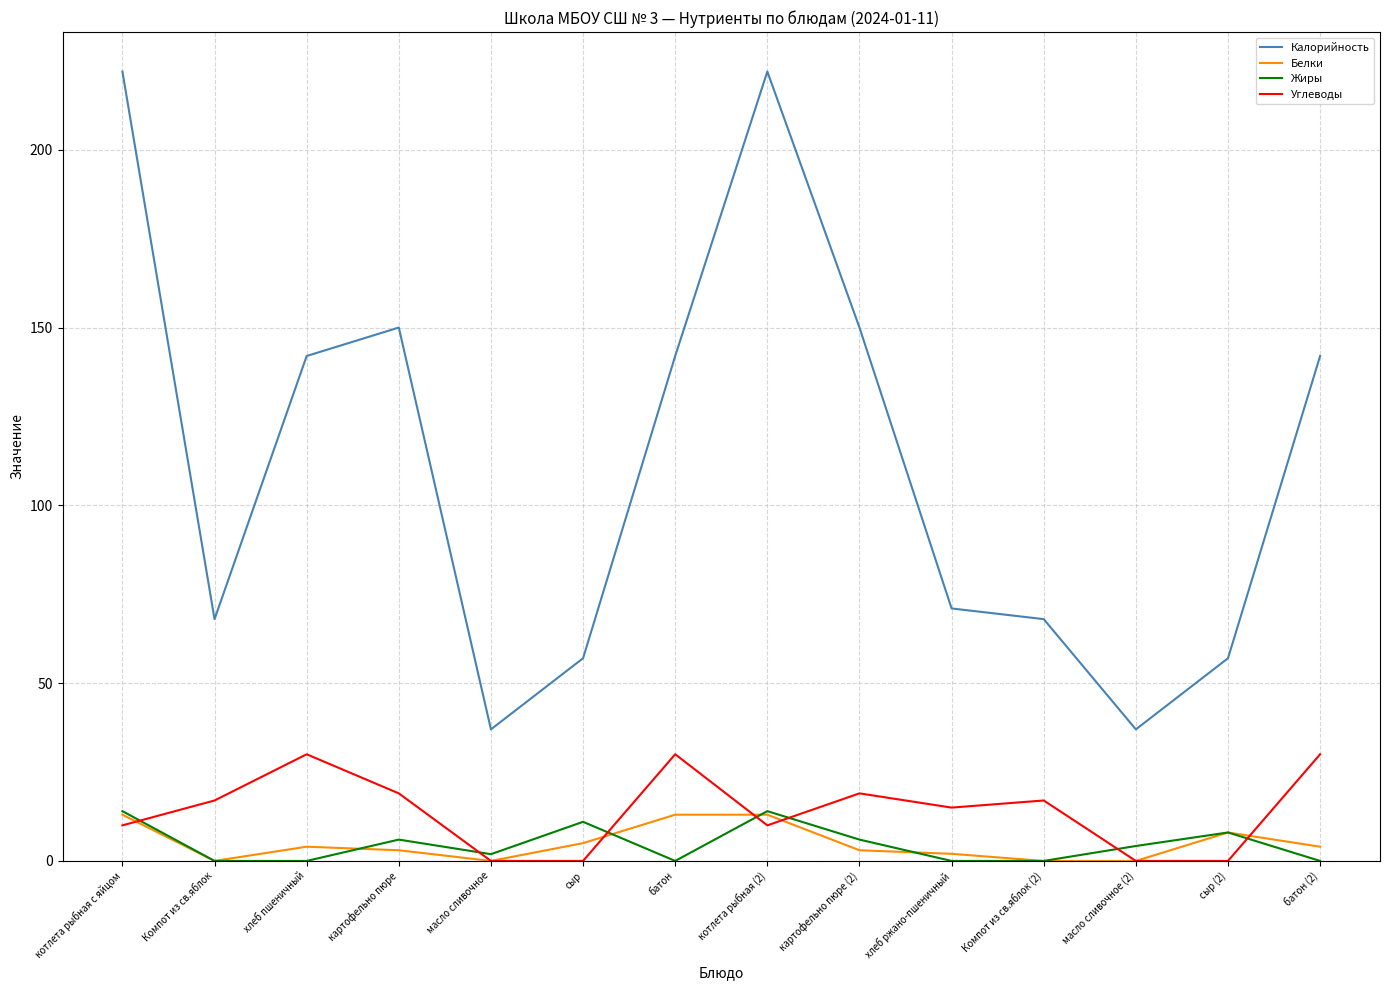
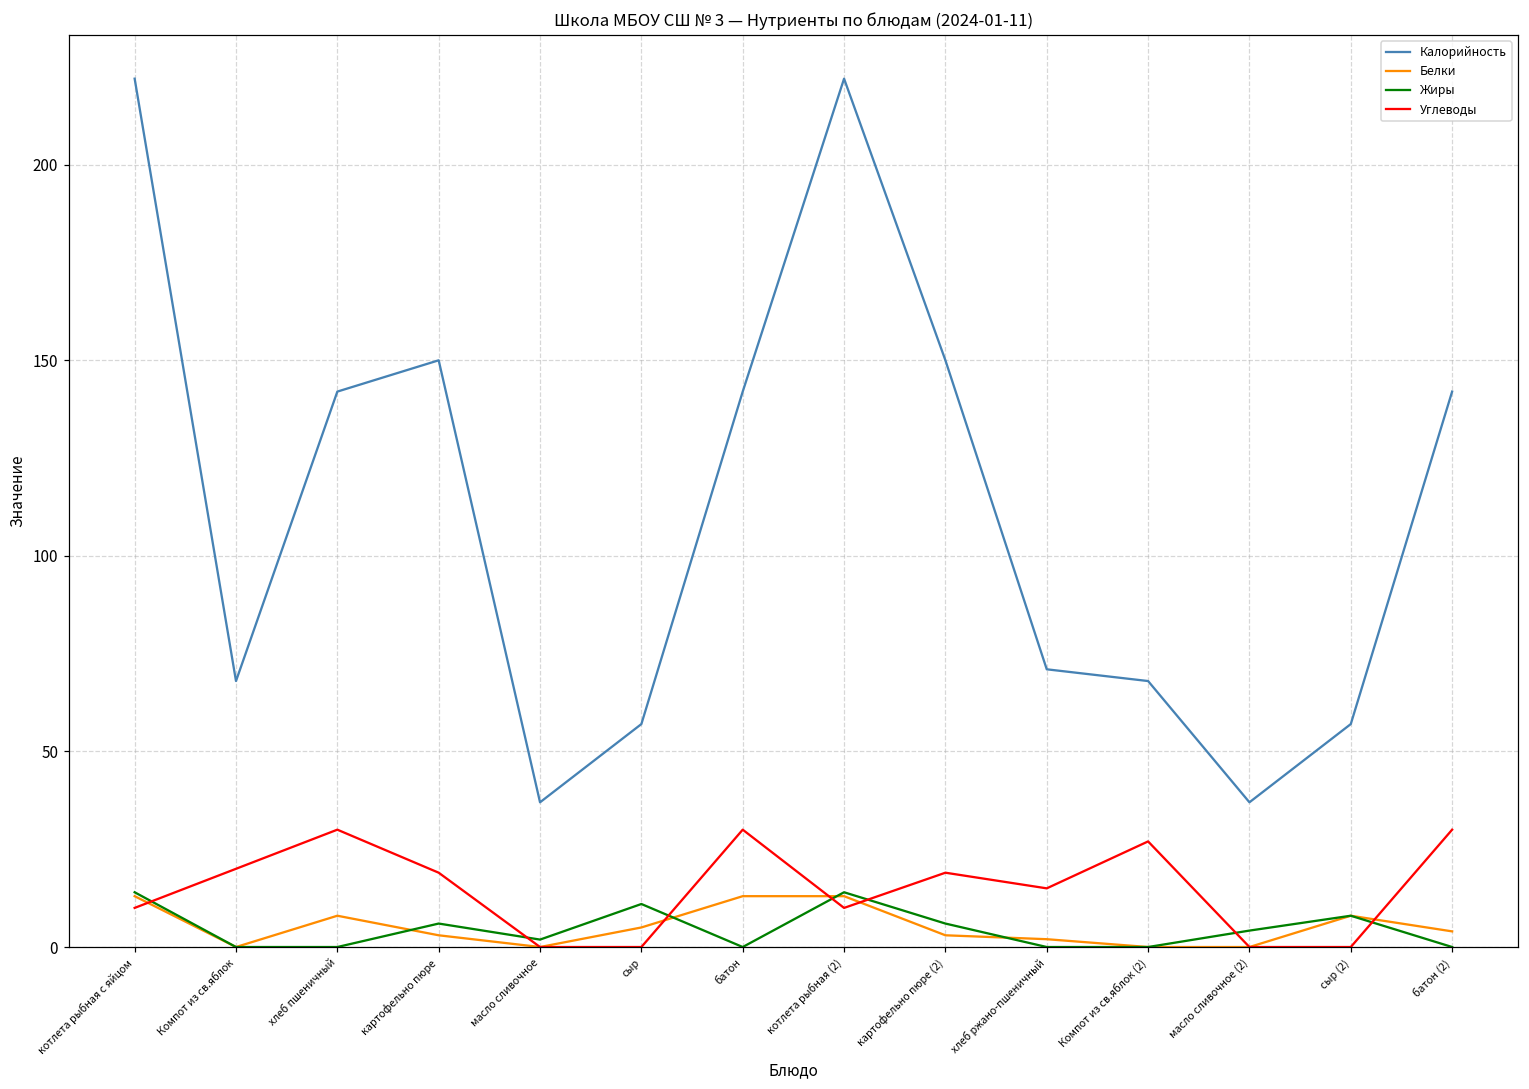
Углеводы, Компот из св.яблок: 17 -> 20
Белки, хлеб пшеничный: 4 -> 8
Углеводы, Компот из св.яблок (2): 17 -> 27
